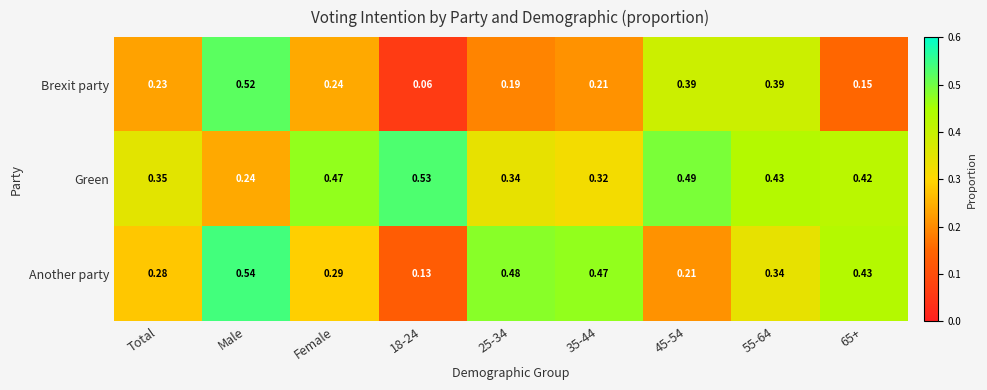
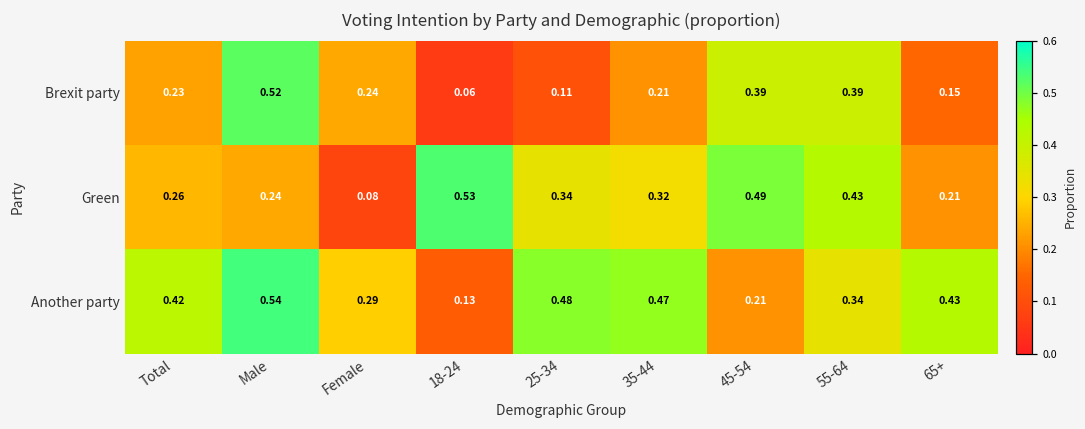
Brexit party, 25-34: 0.19 -> 0.11
Green, Total: 0.35 -> 0.26
Green, Female: 0.47 -> 0.08
Green, 65+: 0.42 -> 0.21
Another party, Total: 0.28 -> 0.42
